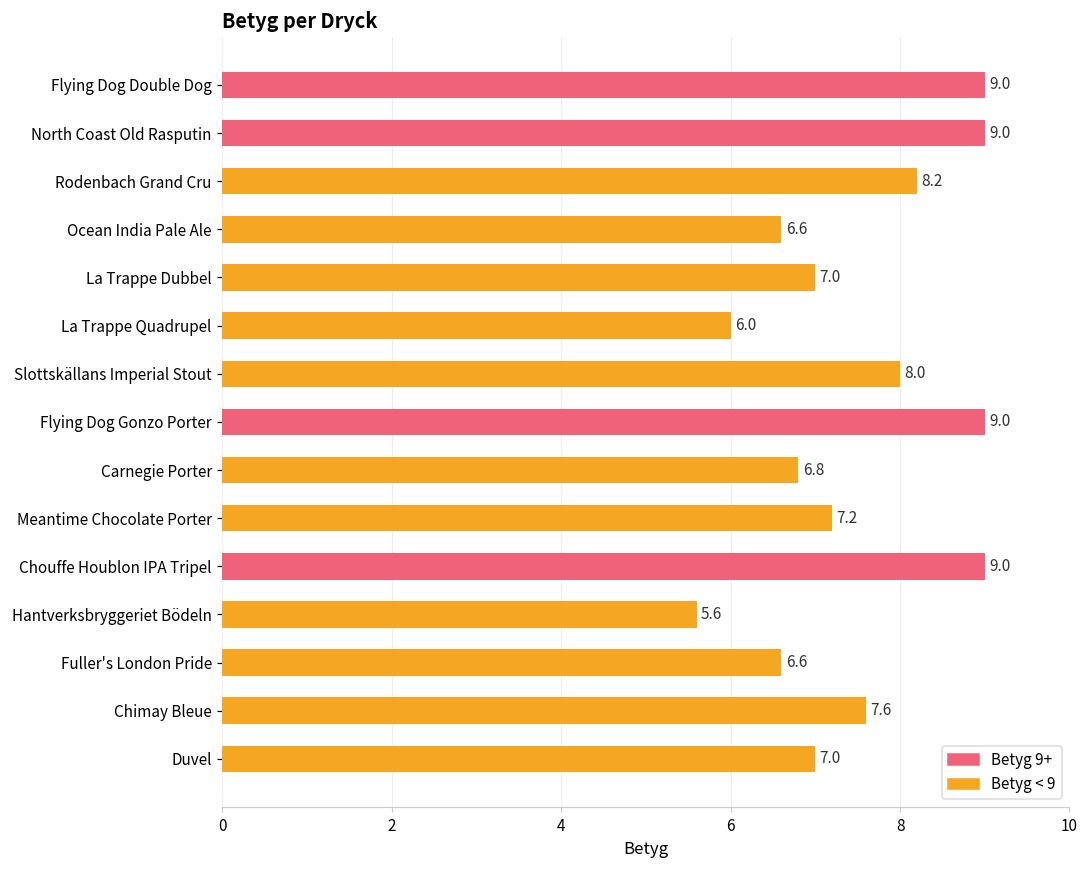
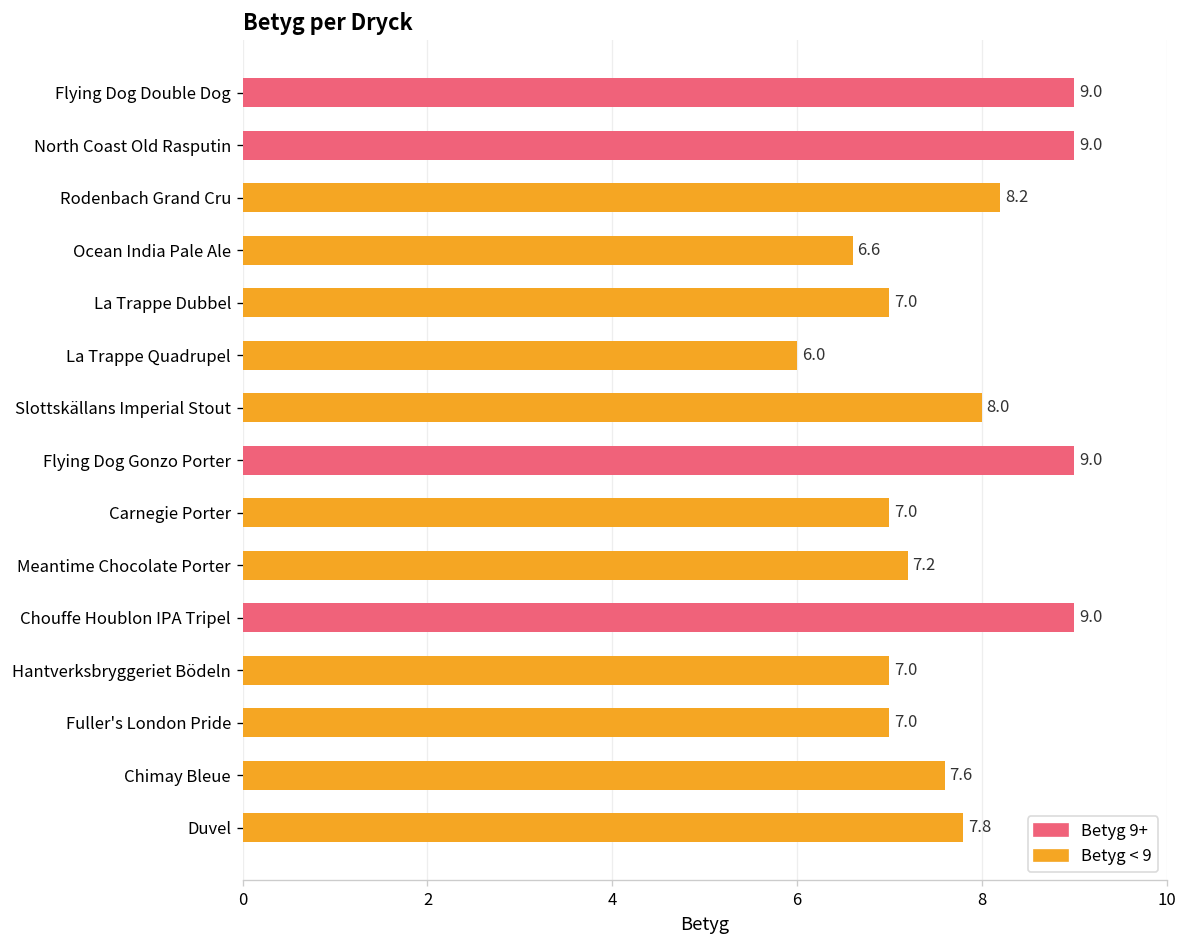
Carnegie Porter: 6.8 -> 7.0
Hantverksbryggeriet Bödeln: 5.6 -> 7.0
Fuller's London Pride: 6.6 -> 7.0
Duvel: 7.0 -> 7.8
